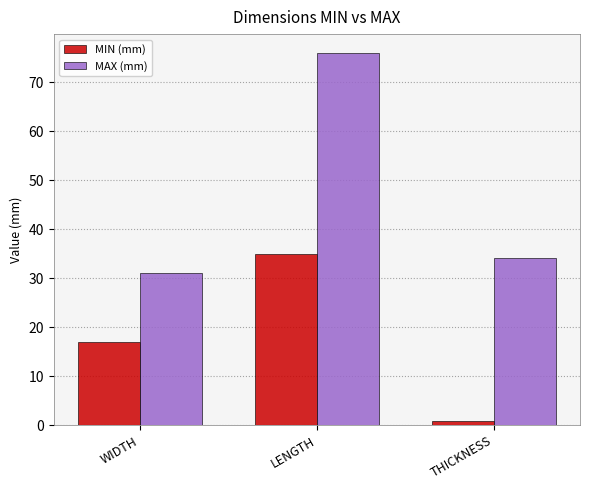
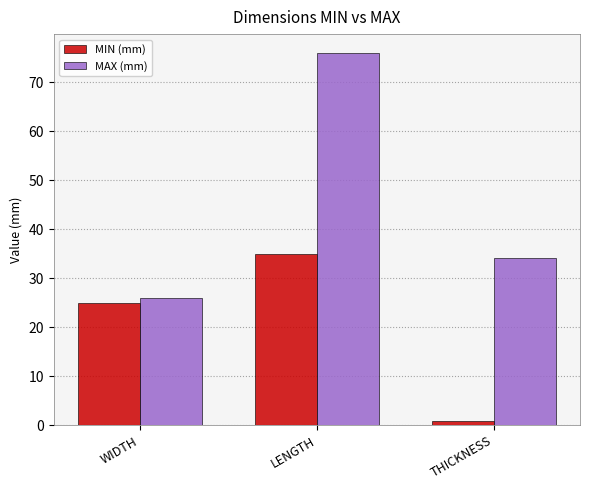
MIN (mm), WIDTH: 17 -> 25
MAX (mm), WIDTH: 31 -> 26
